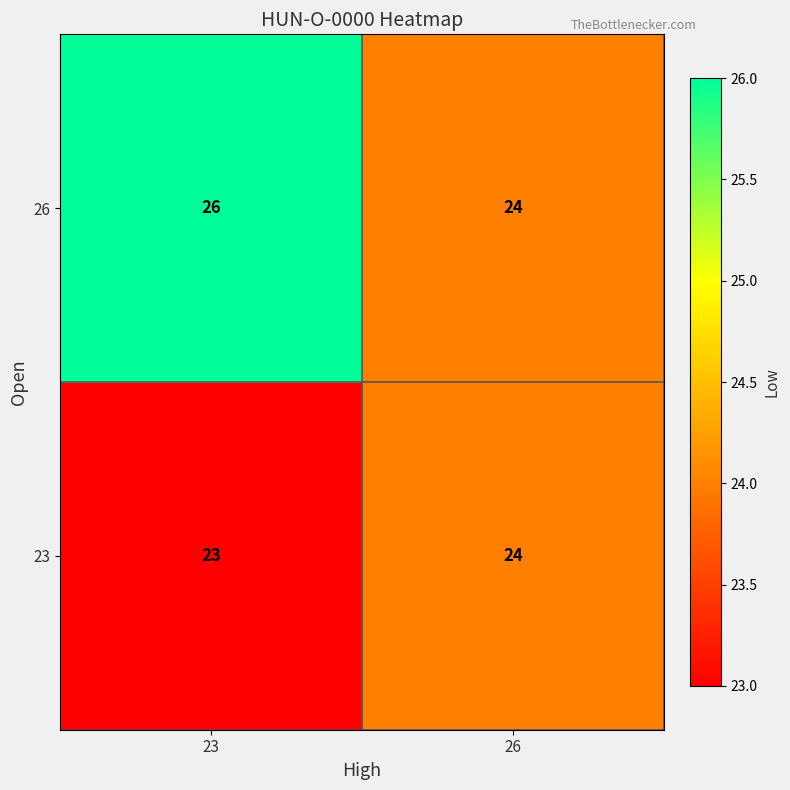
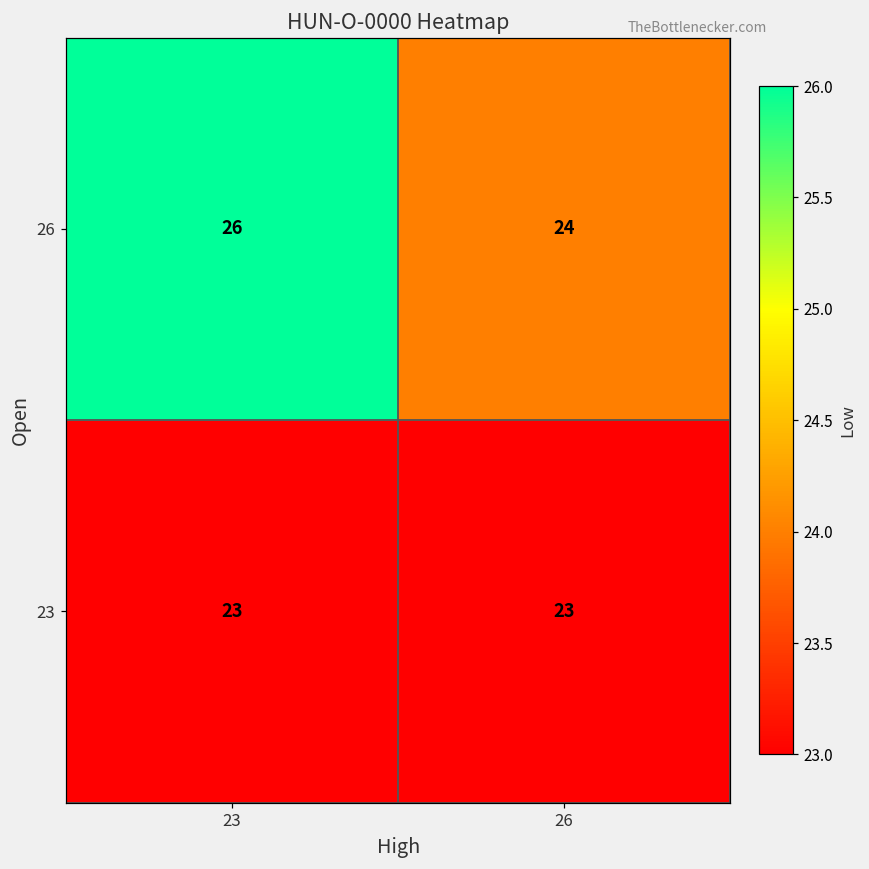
23, 26: 24 -> 23
